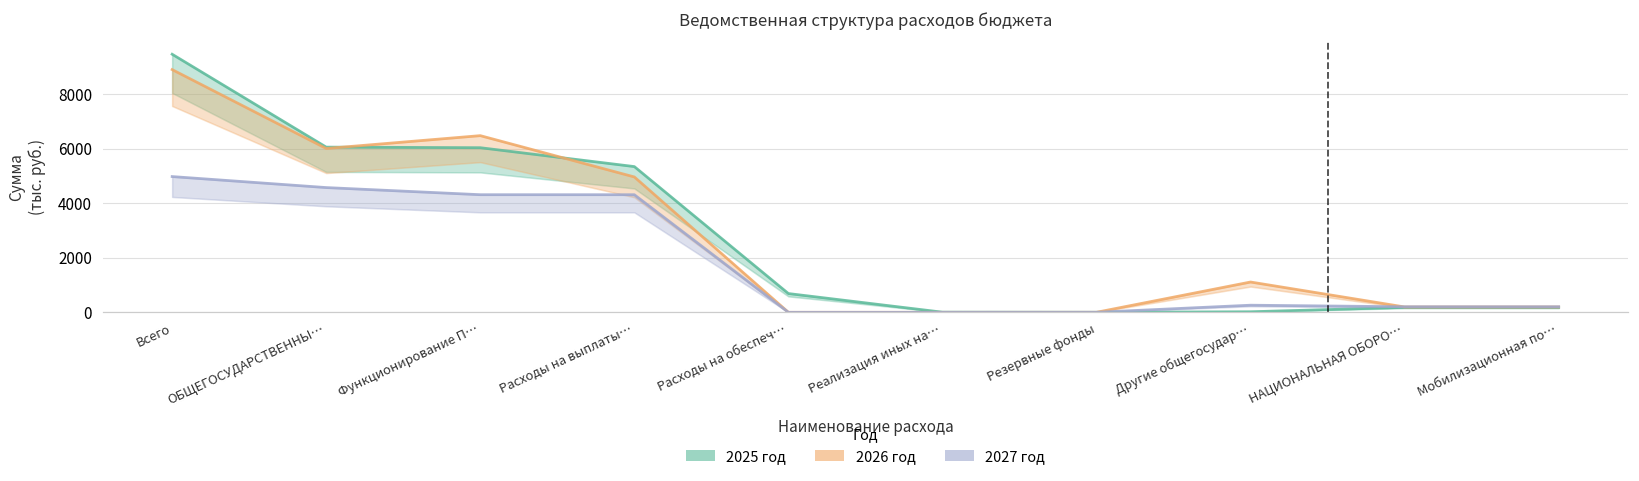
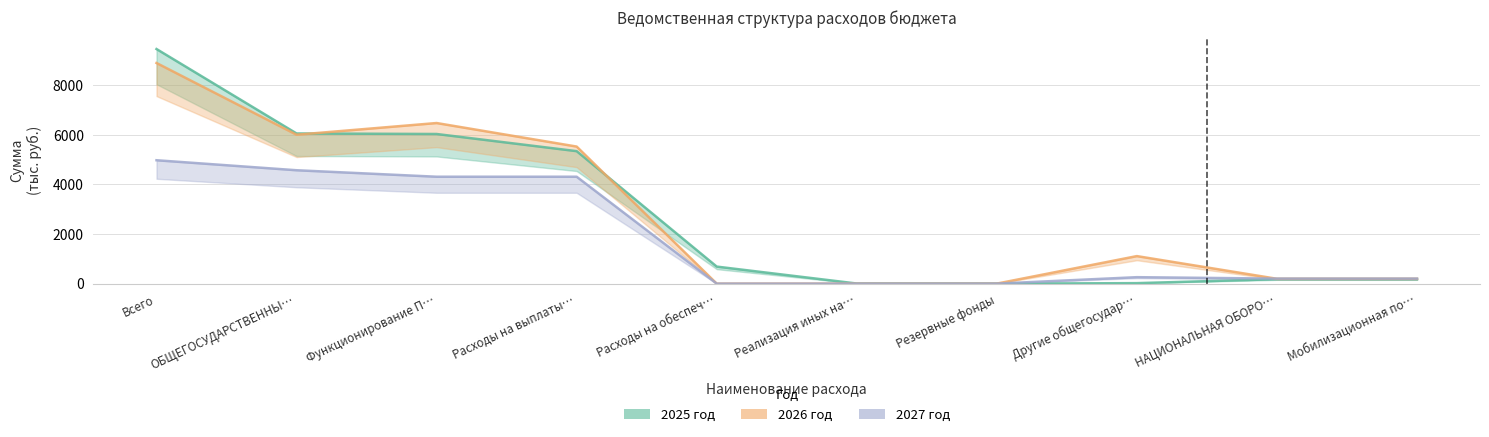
2026 год, Расходы на выплаты…: 5000 -> 5500
